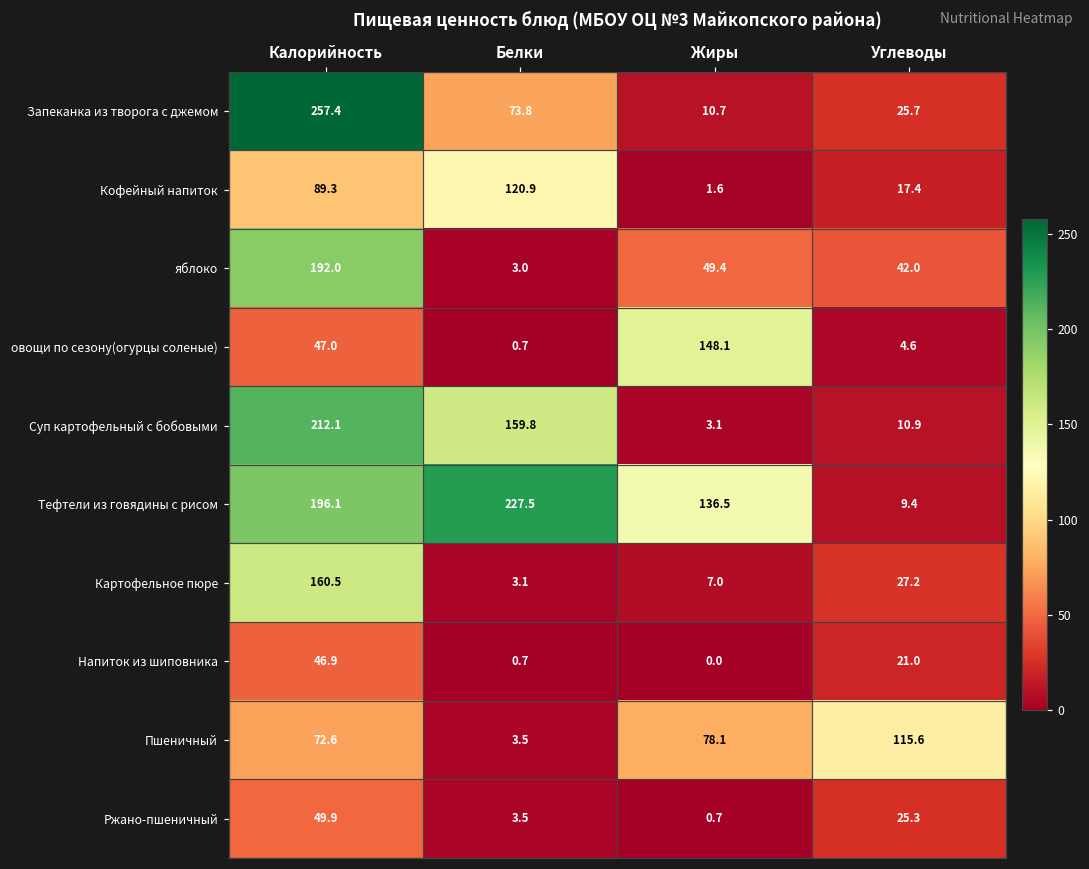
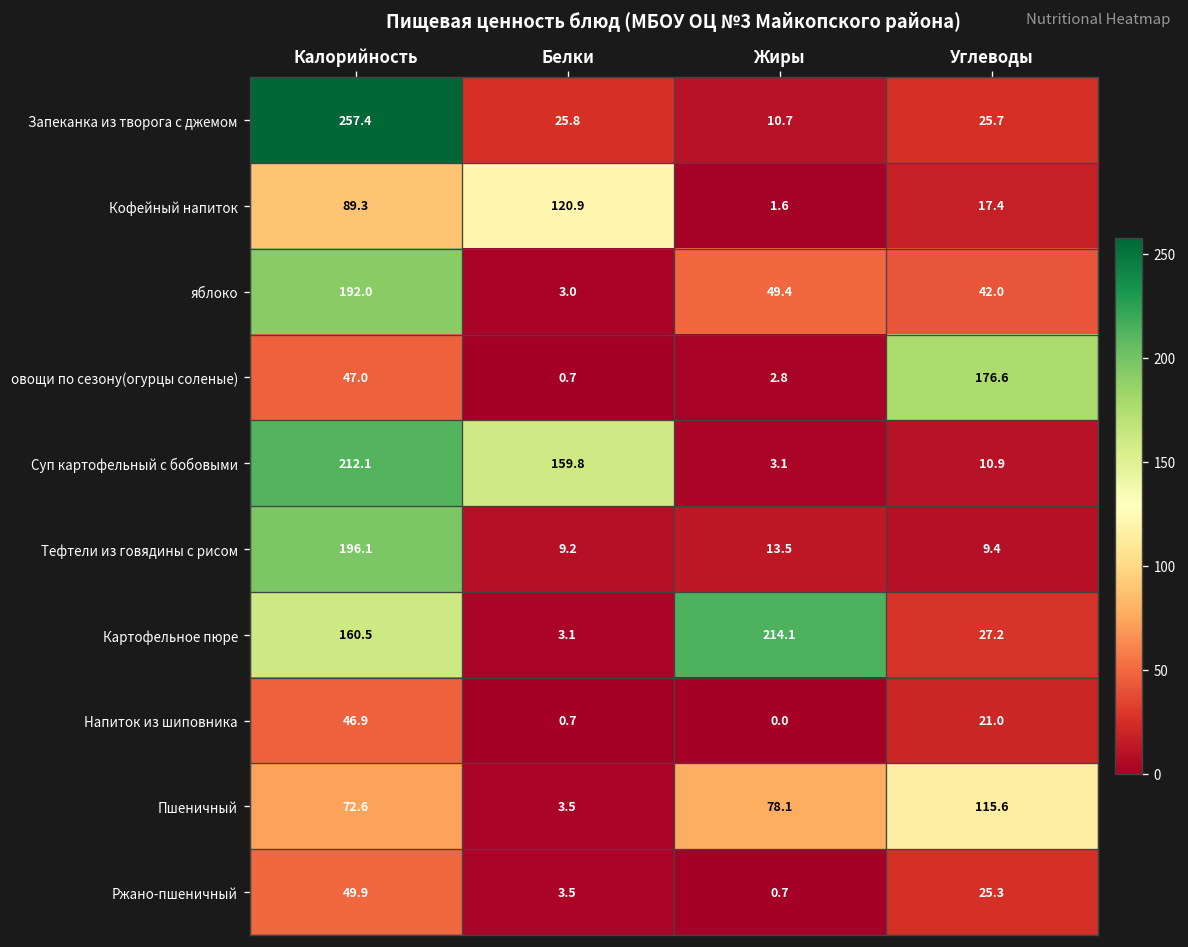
Запеканка из творога с джемом, Белки: 73.8 -> 25.8
овощи по сезону(огурцы соленые), Жиры: 148.1 -> 2.8
овощи по сезону(огурцы соленые), Углеводы: 4.6 -> 176.6
Тефтели из говядины с рисом, Белки: 227.5 -> 9.2
Тефтели из говядины с рисом, Жиры: 136.5 -> 13.5
Картофельное пюре, Жиры: 7.0 -> 214.1
